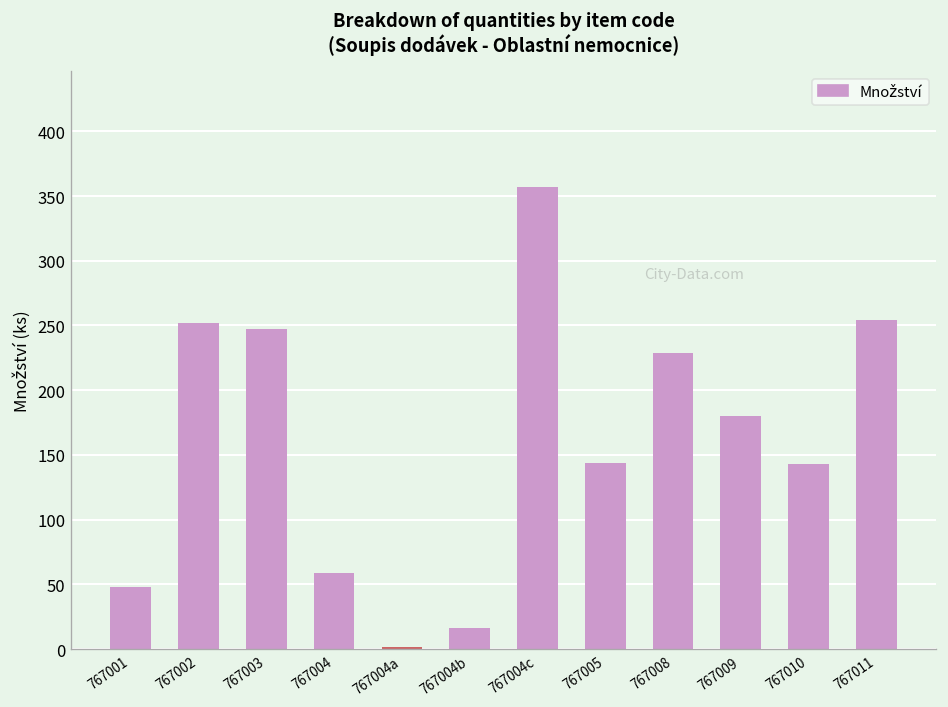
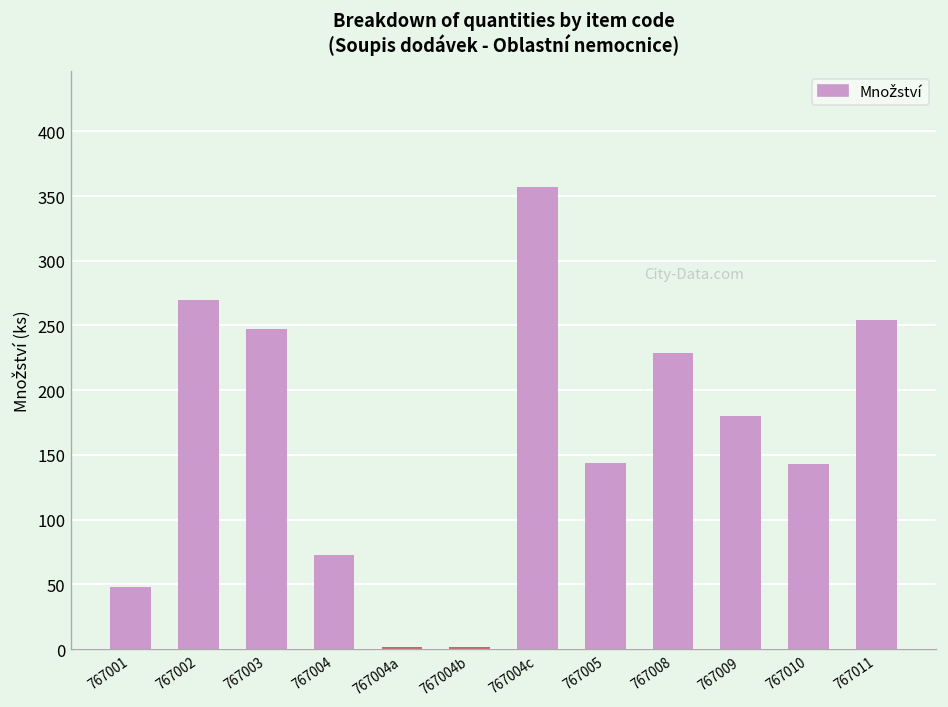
767002: 252 -> 270
767004: 59 -> 73
767004b: 16 -> 2
